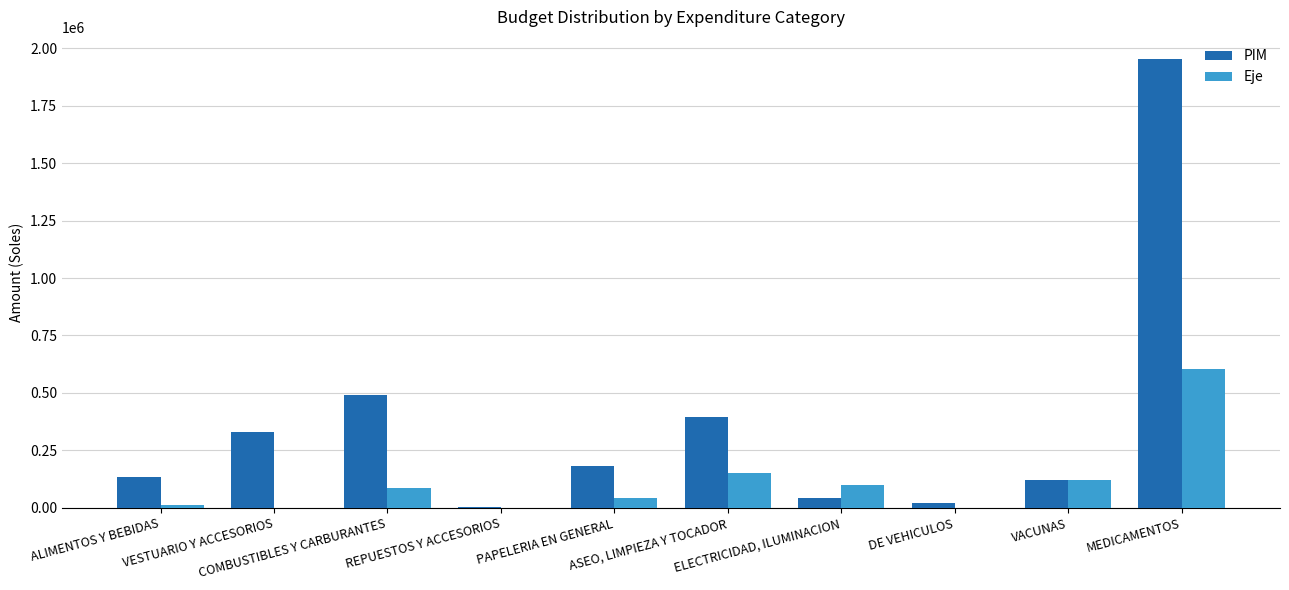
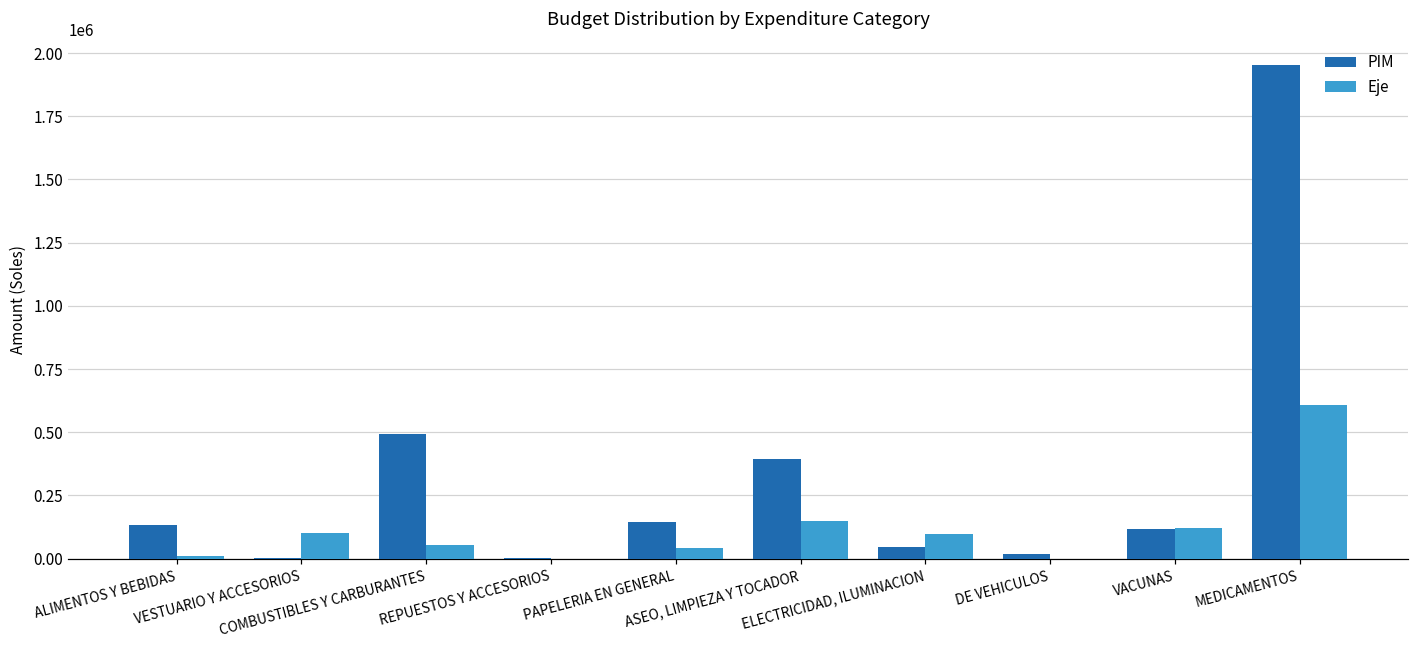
PIM, VESTUARIO Y ACCESORIOS: 330000 -> 0
Eje, VESTUARIO Y ACCESORIOS: 0 -> 100000
Eje, COMBUSTIBLES Y CARBURANTES: 90000 -> 50000
PIM, PAPELERIA EN GENERAL: 180000 -> 140000
